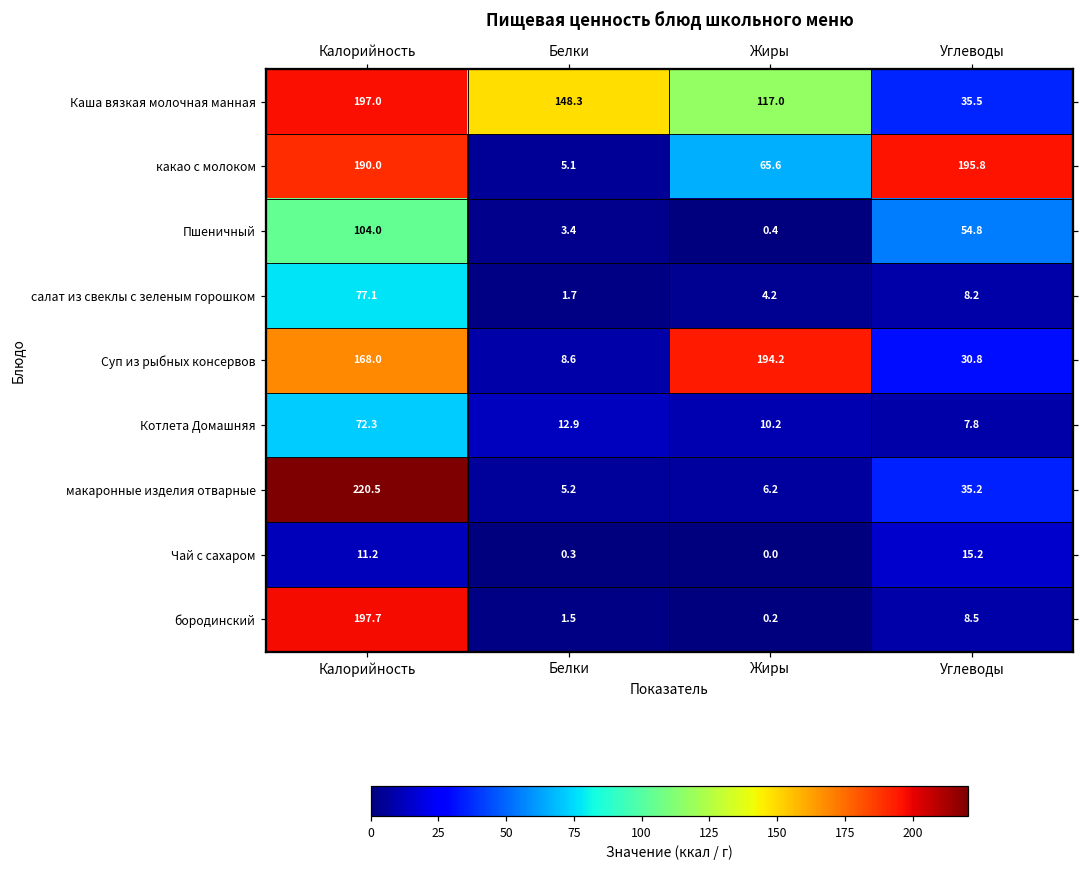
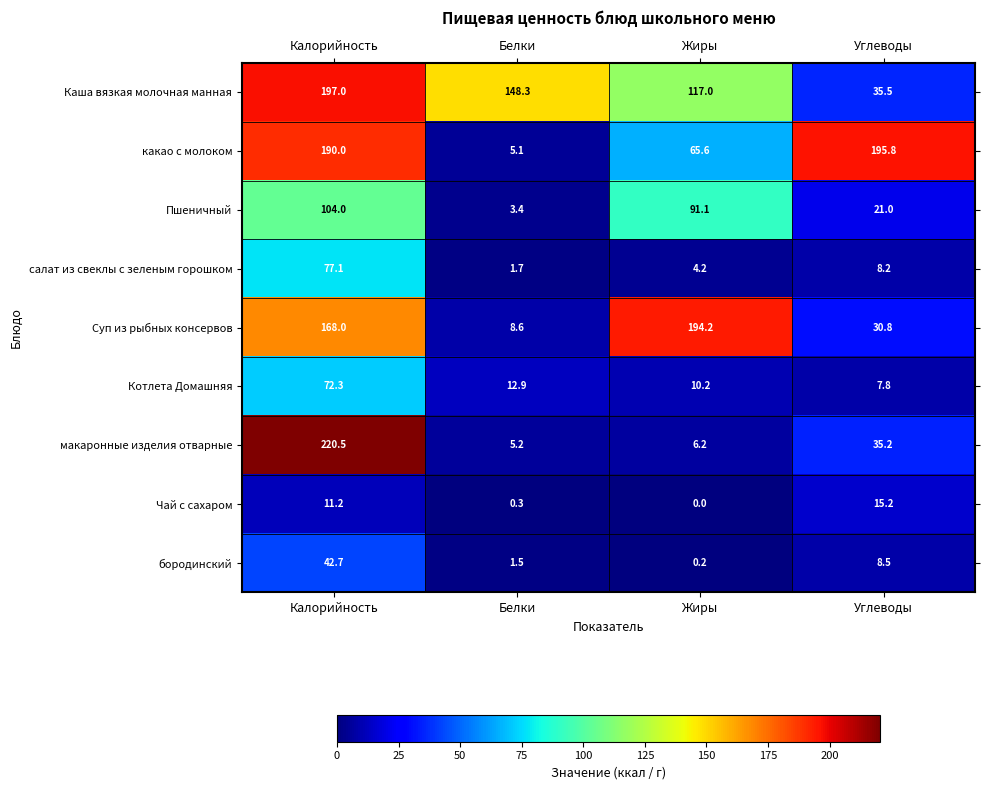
Пшеничный, Жиры: 0.4 -> 91.1
Пшеничный, Углеводы: 54.8 -> 21.0
бородинский, Калорийность: 197.7 -> 42.7
